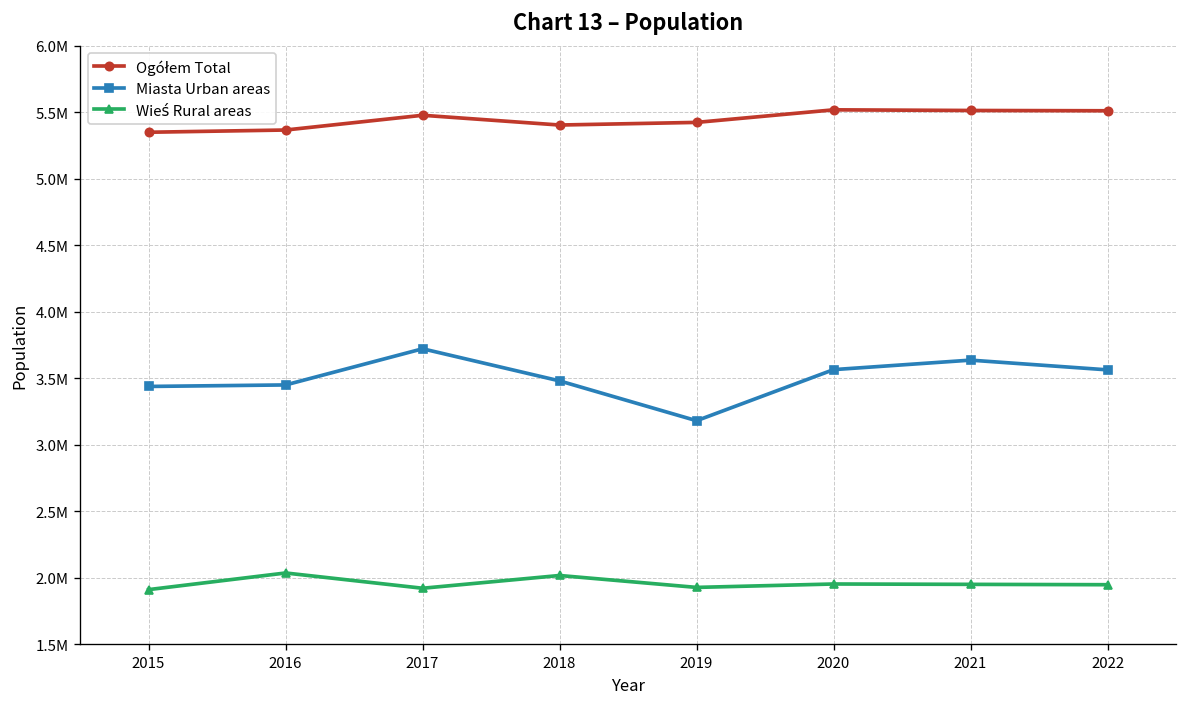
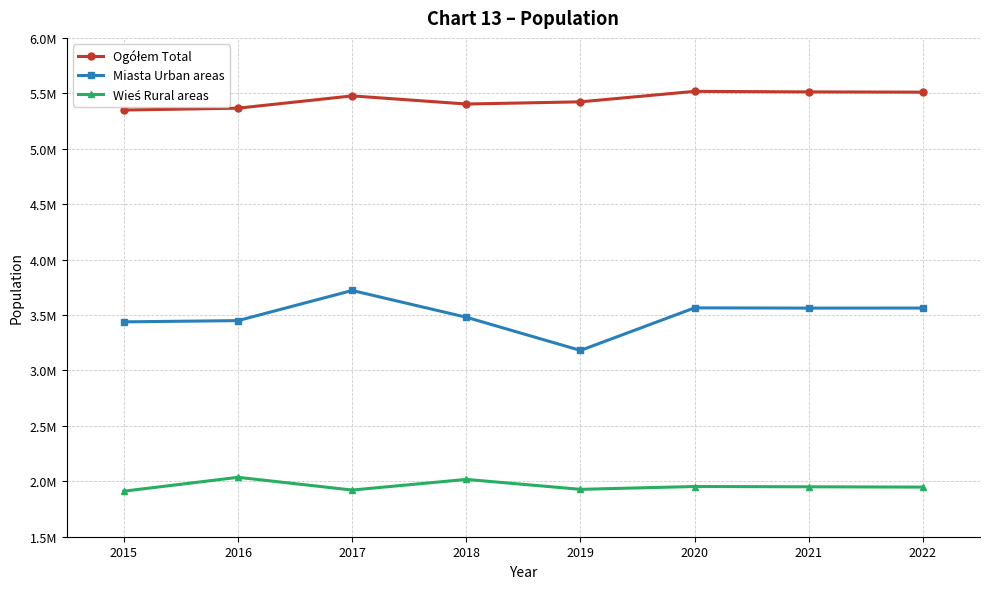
Miasta Urban areas, 2021: 3640000 -> 3560000
